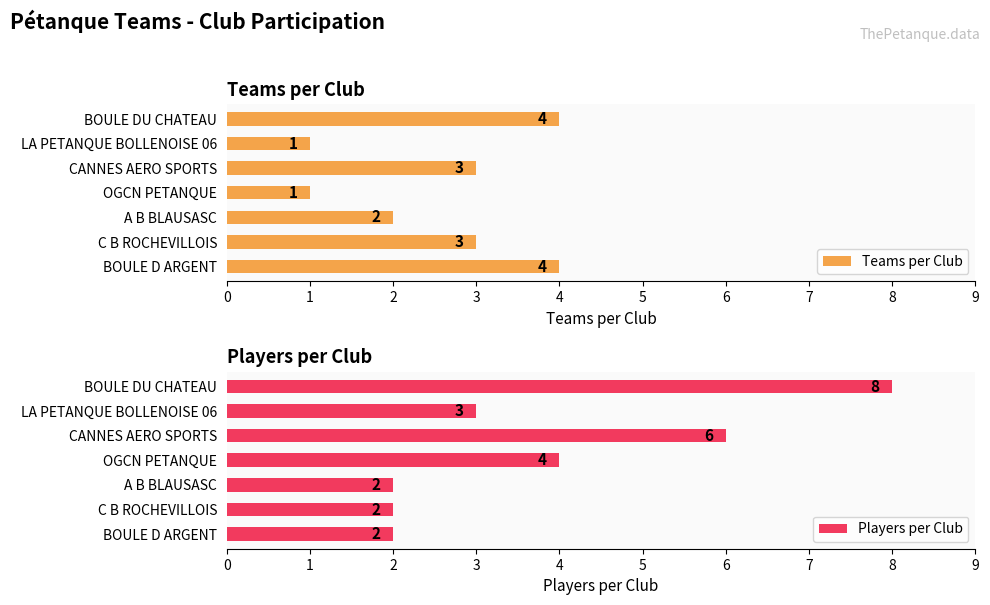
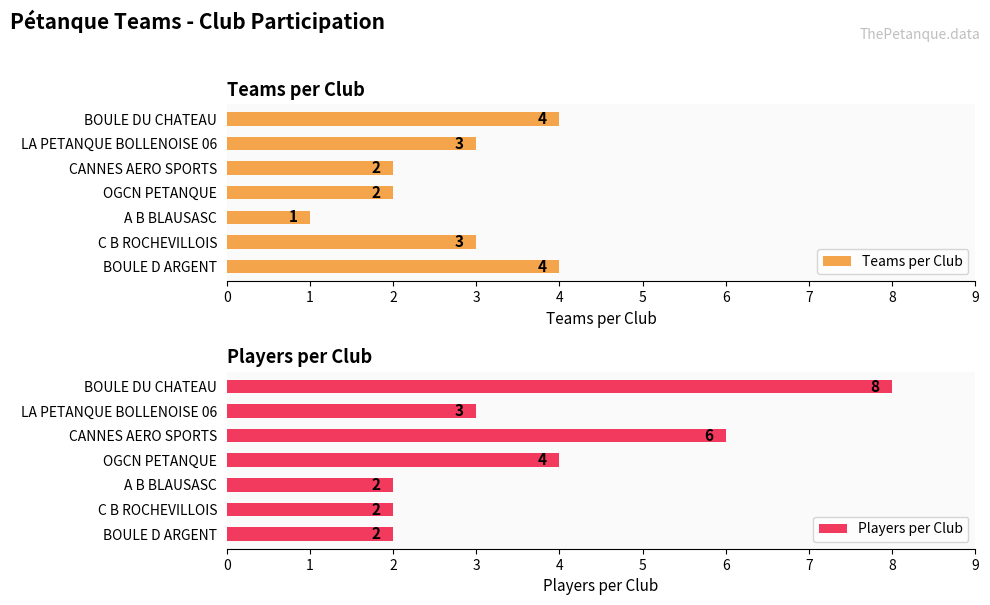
Teams per Club, LA PETANQUE BOLLENOISE 06: 1 -> 3
Teams per Club, CANNES AERO SPORTS: 3 -> 2
Teams per Club, OGCN PETANQUE: 1 -> 2
Teams per Club, A B BLAUSASC: 2 -> 1
